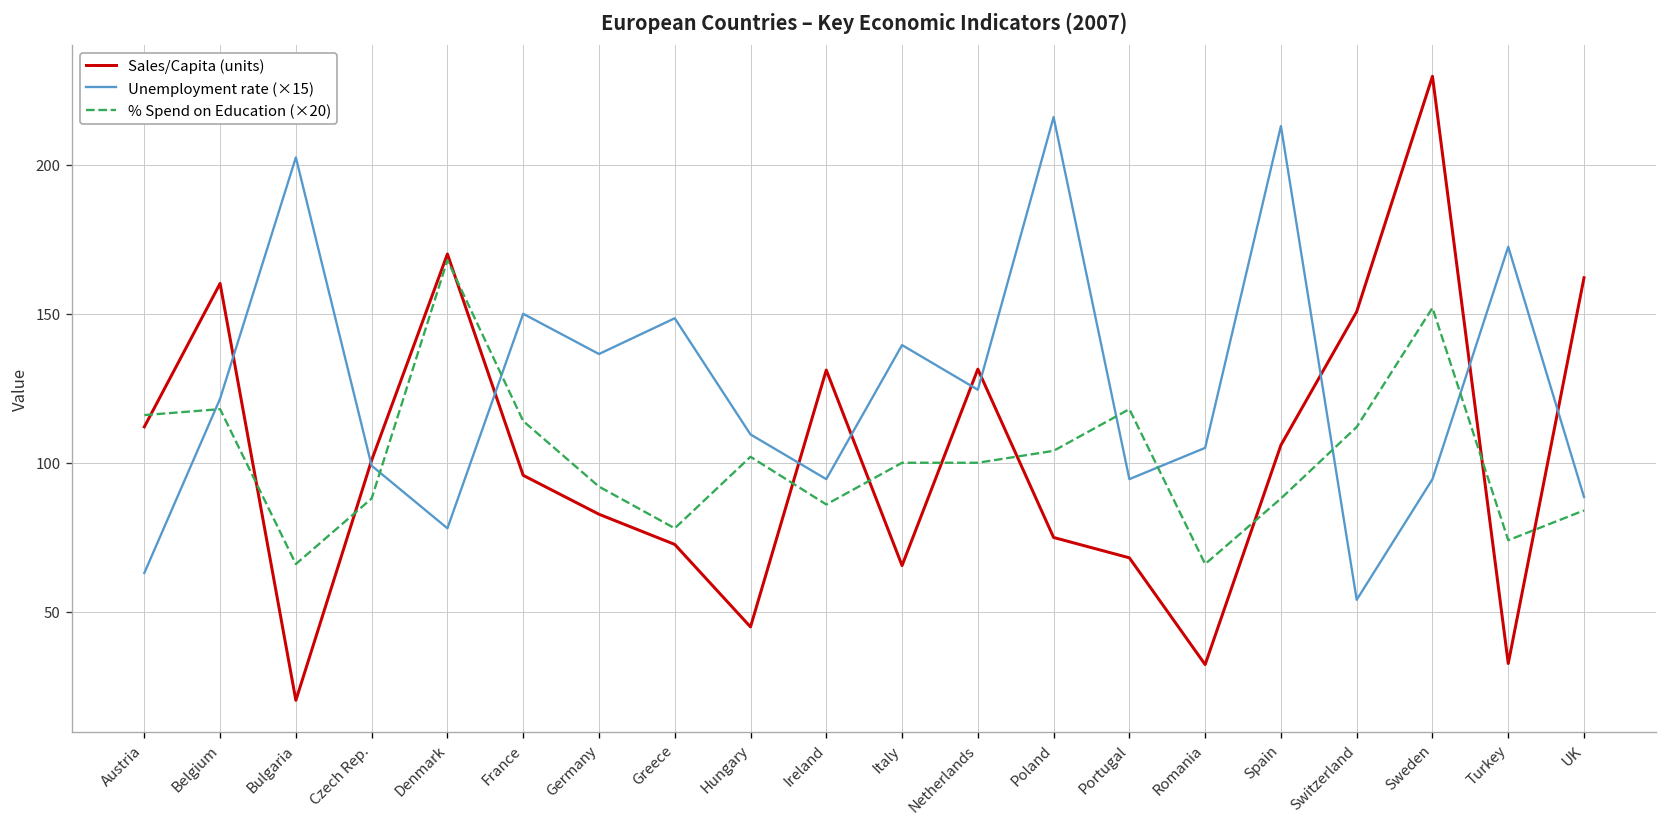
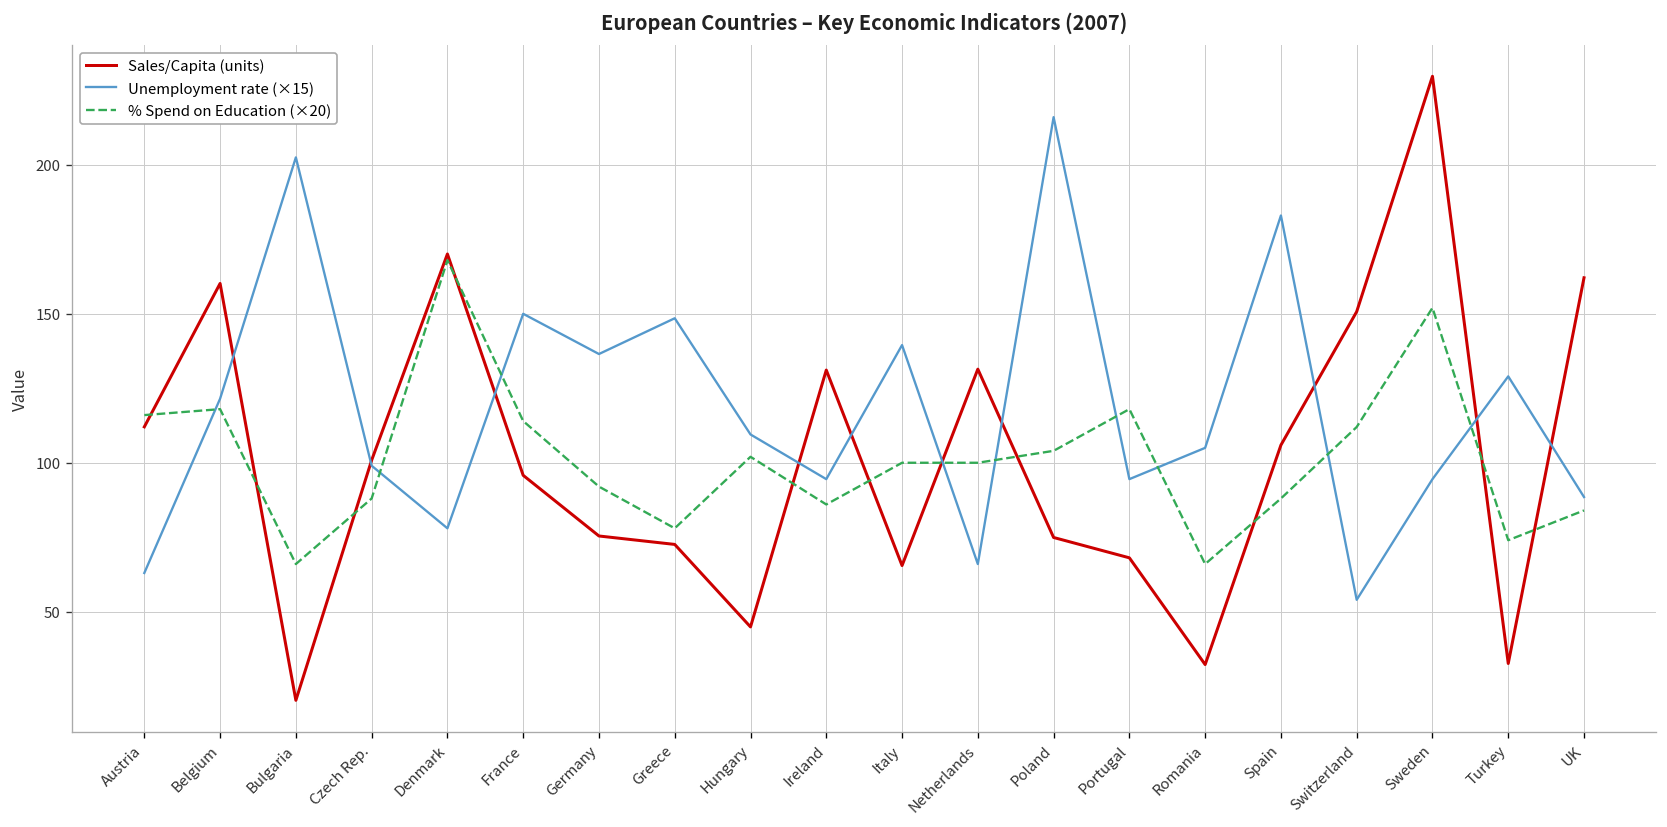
Sales/Capita (units), Germany: 83 -> 75
Unemployment rate (×15), Netherlands: 125 -> 66
Unemployment rate (×15), Spain: 213 -> 183
Unemployment rate (×15), Turkey: 173 -> 129
